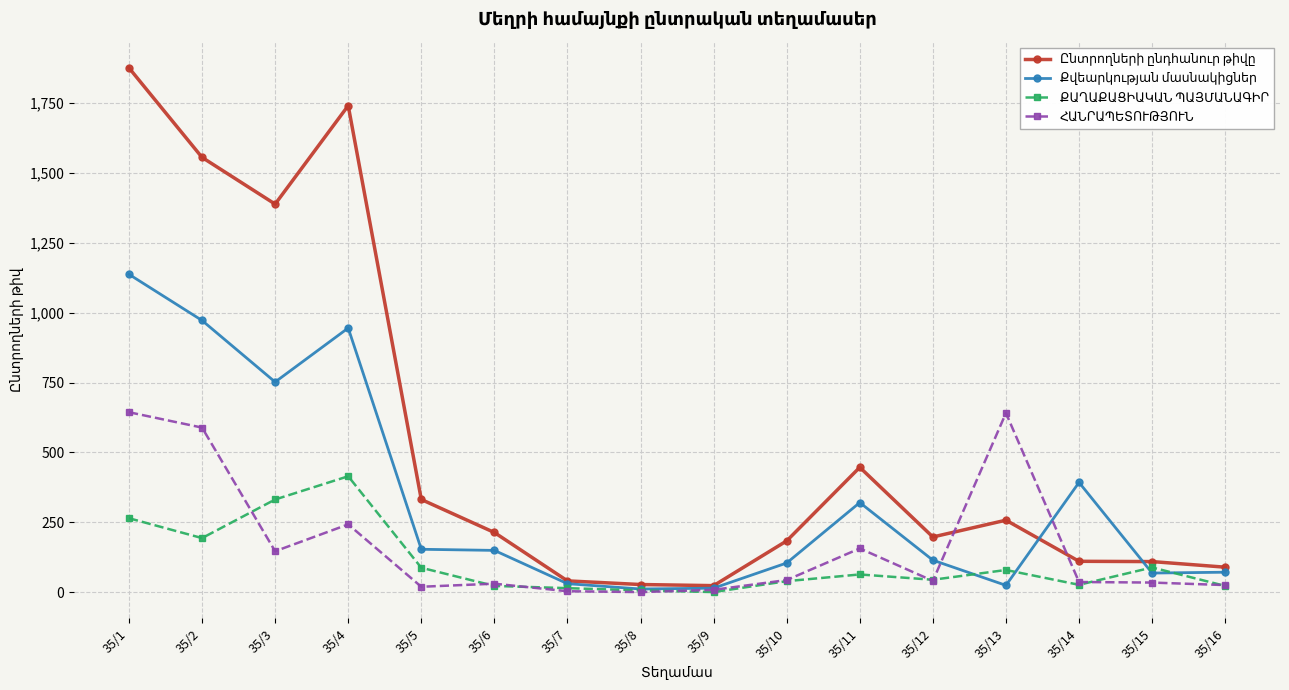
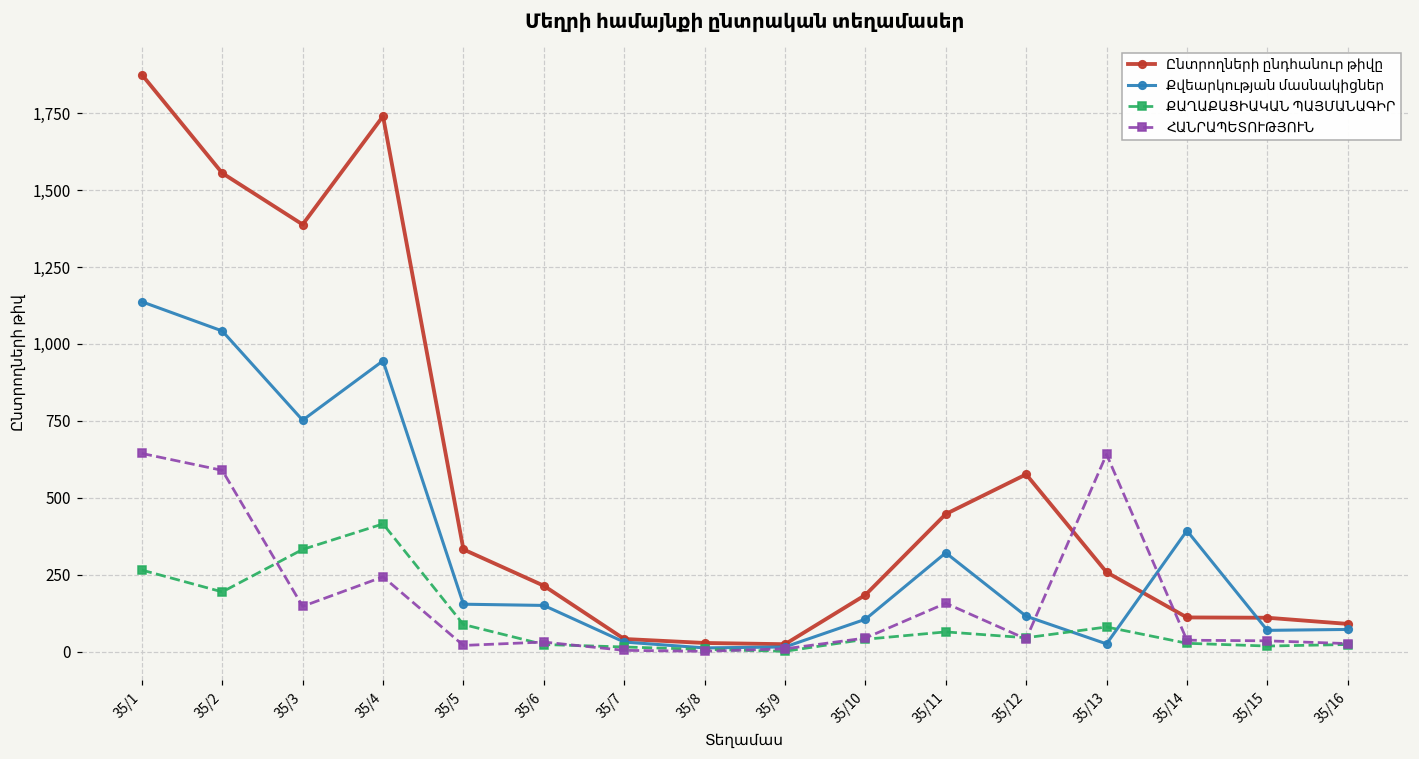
Քվեարկության մասնակիցներ, 35/2: 970 -> 1,040
Ընտրողների ընդհանուր թիվը, 35/12: 200 -> 580
ՔԱՂԱՔԱՑԻԱԿԱՆ ՊԱՅՄԱՆԱԳԻՐ, 35/15: 90 -> 20
